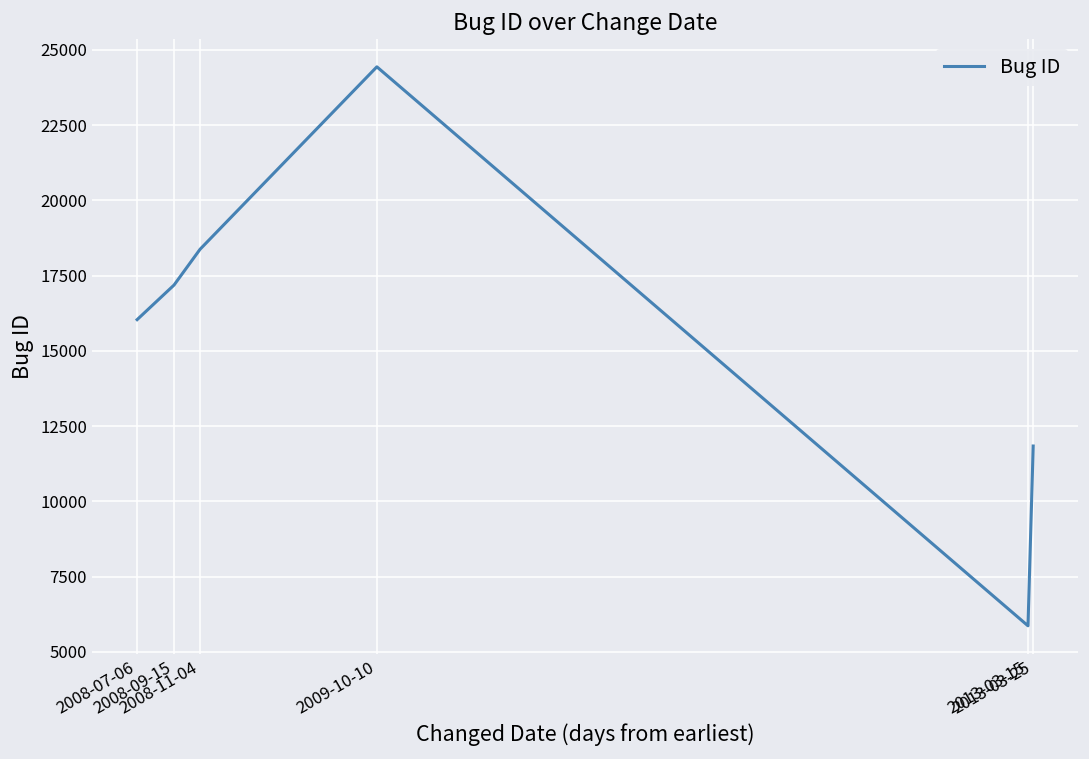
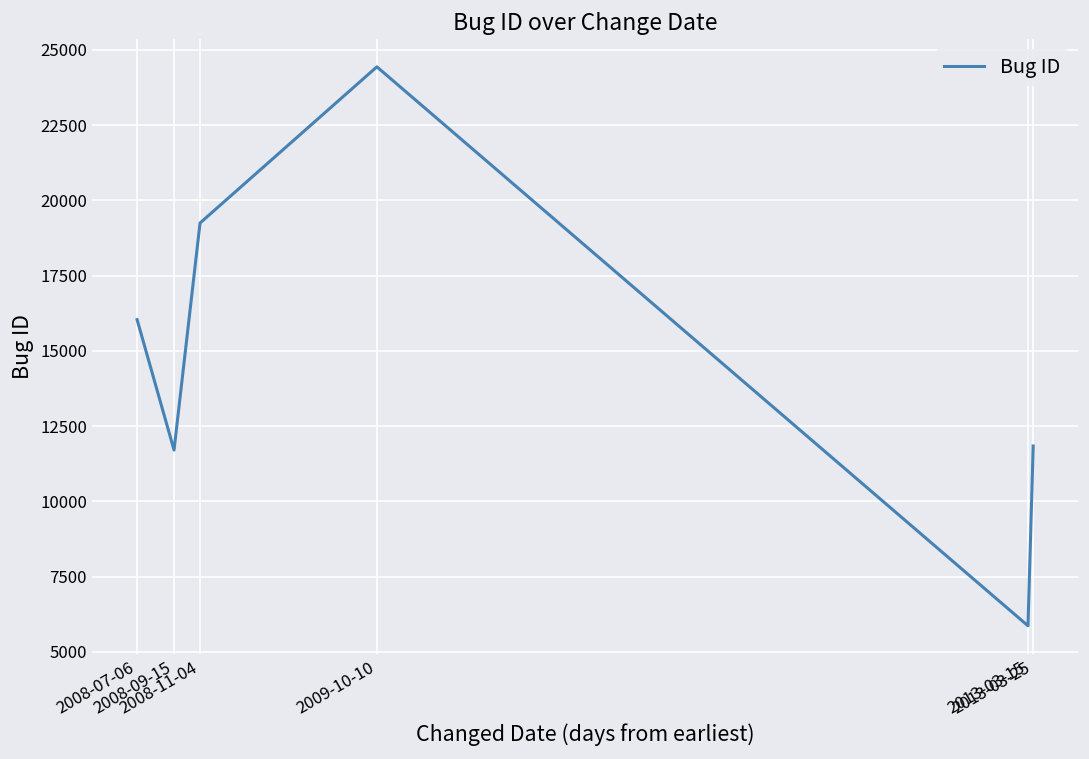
2008-09-15: 17200 -> 11700
2008-11-04: 18400 -> 19200
